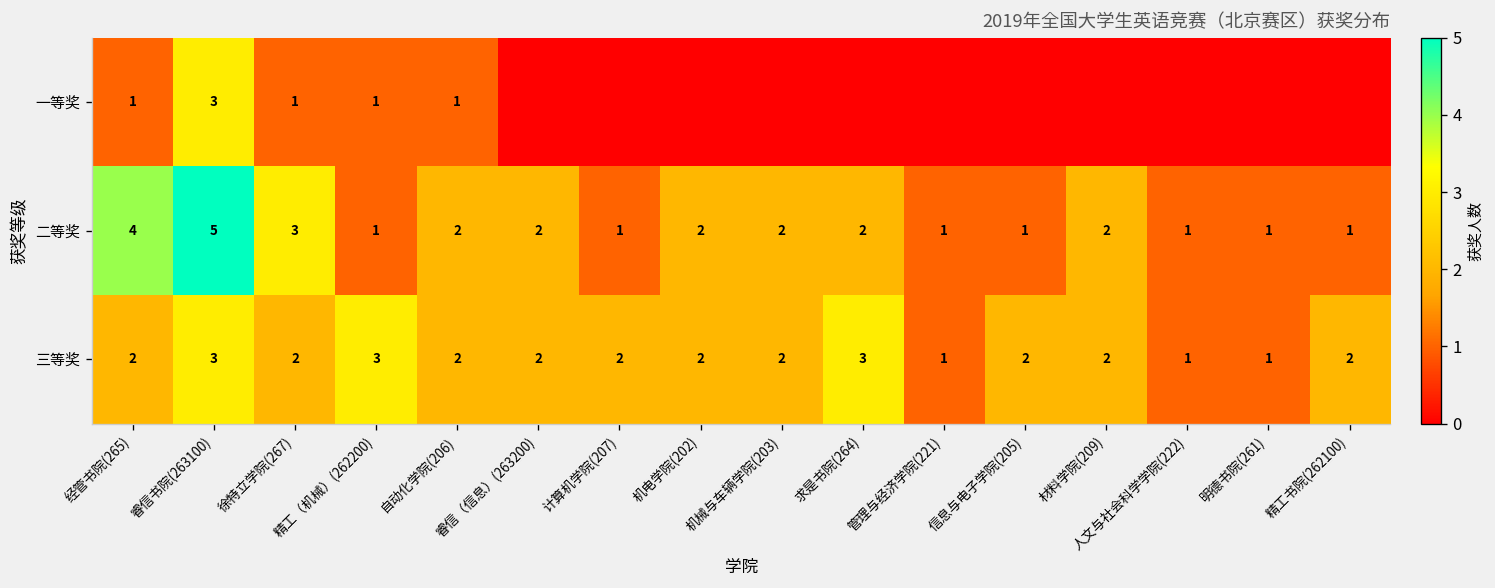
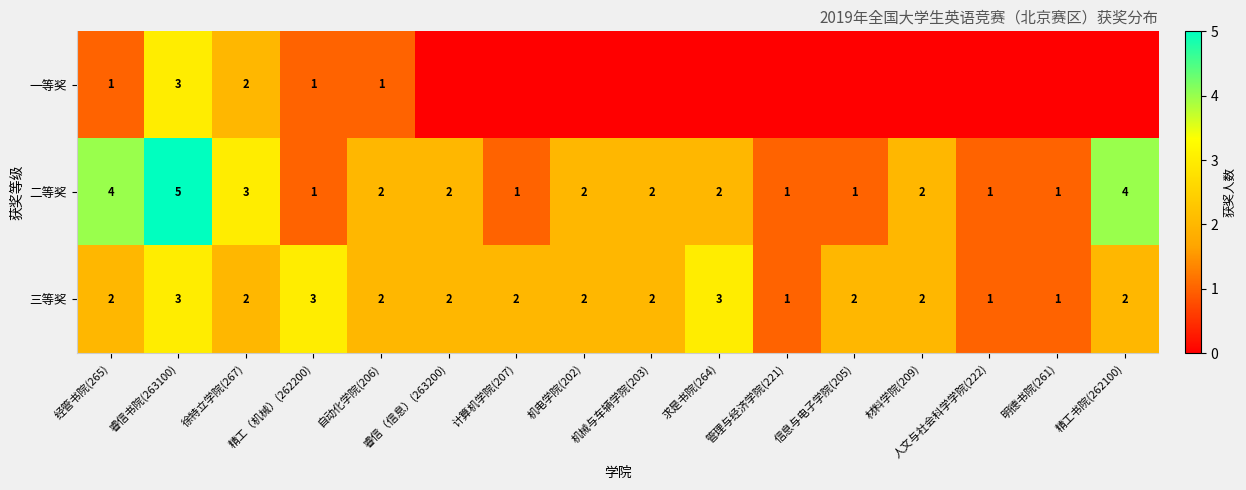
一等奖, 徐特立学院(267): 1 -> 2
二等奖, 精工书院(262100): 1 -> 4
